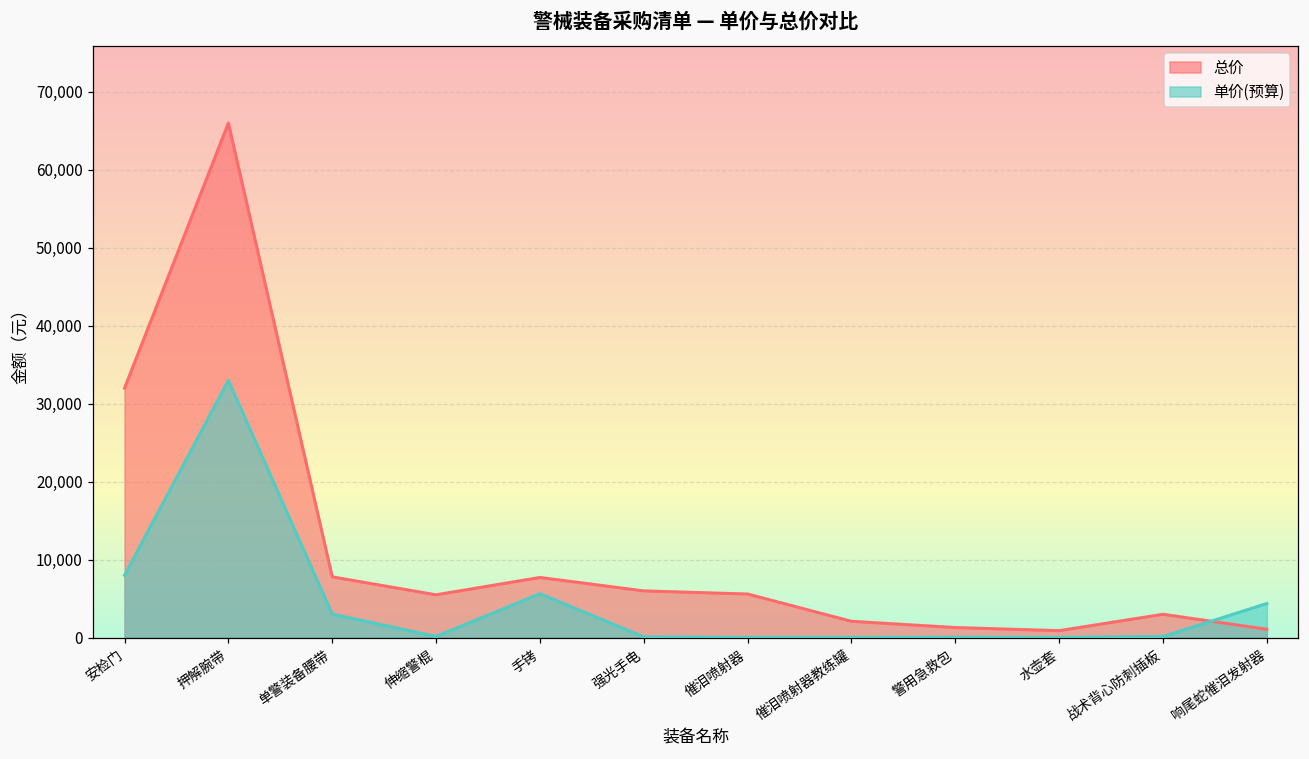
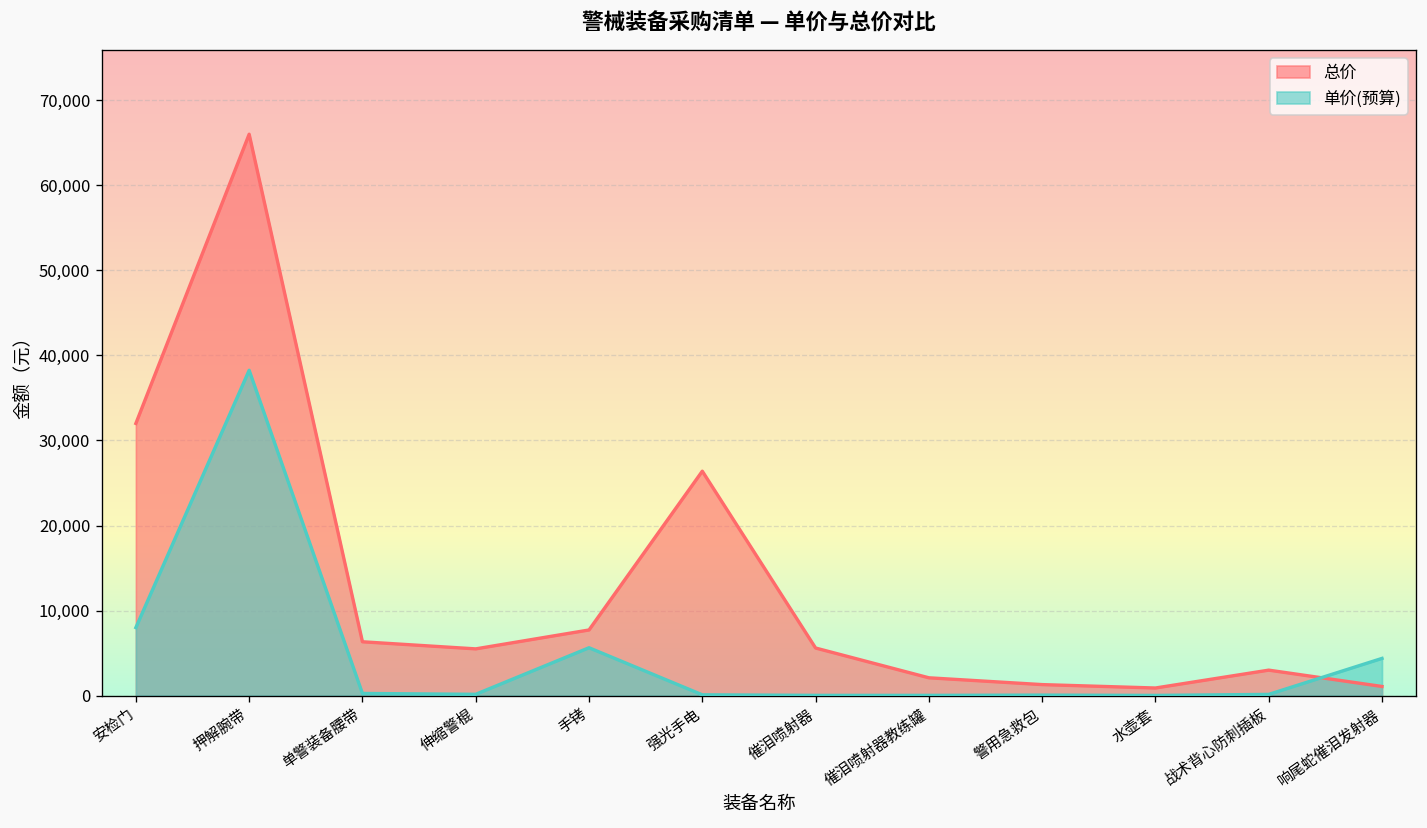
单价(预算), 押解腕带: 33,000 -> 38,000
总价, 单警装备腰带: 8,000 -> 6,000
单价(预算), 单警装备腰带: 3,000 -> 0
总价, 强光手电: 6,000 -> 26,000
